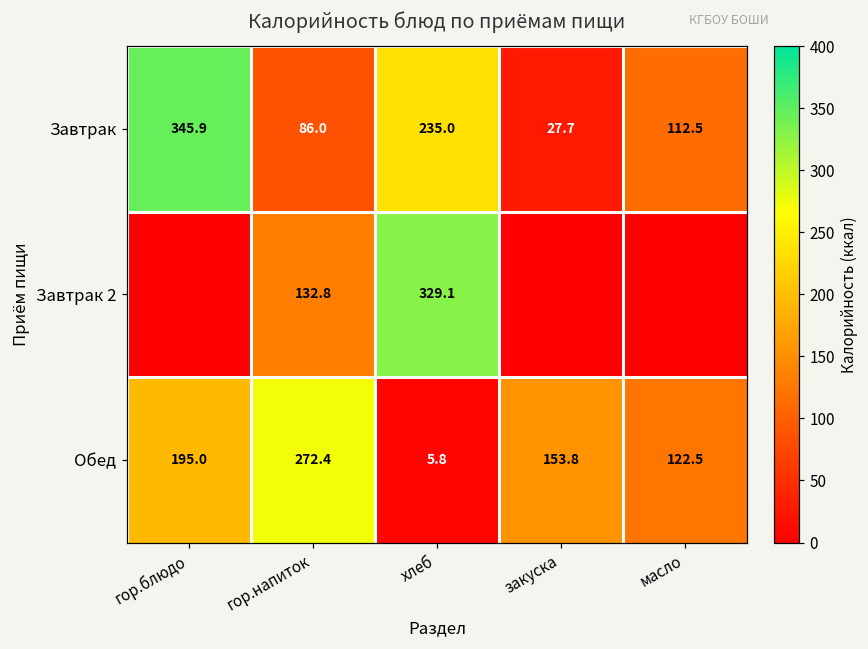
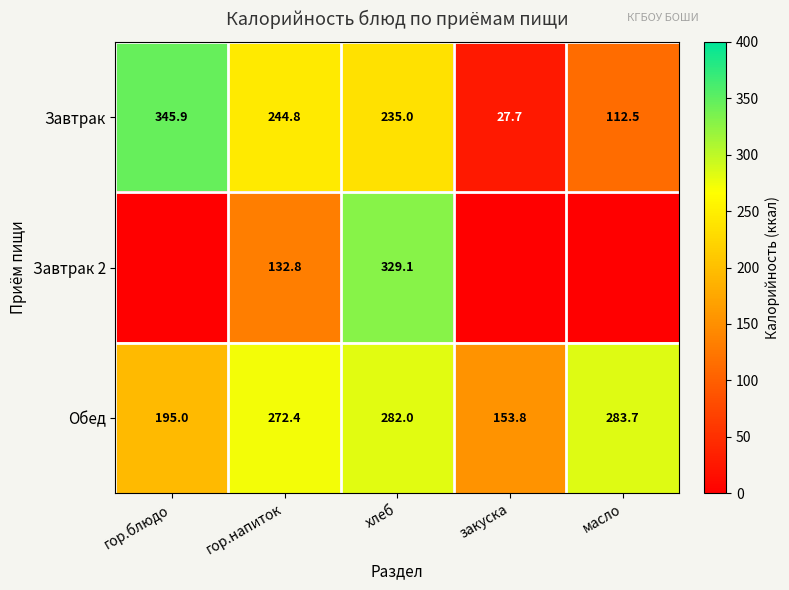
Завтрак, гор.напиток: 86.0 -> 244.8
Обед, хлеб: 5.8 -> 282.0
Обед, масло: 122.5 -> 283.7
